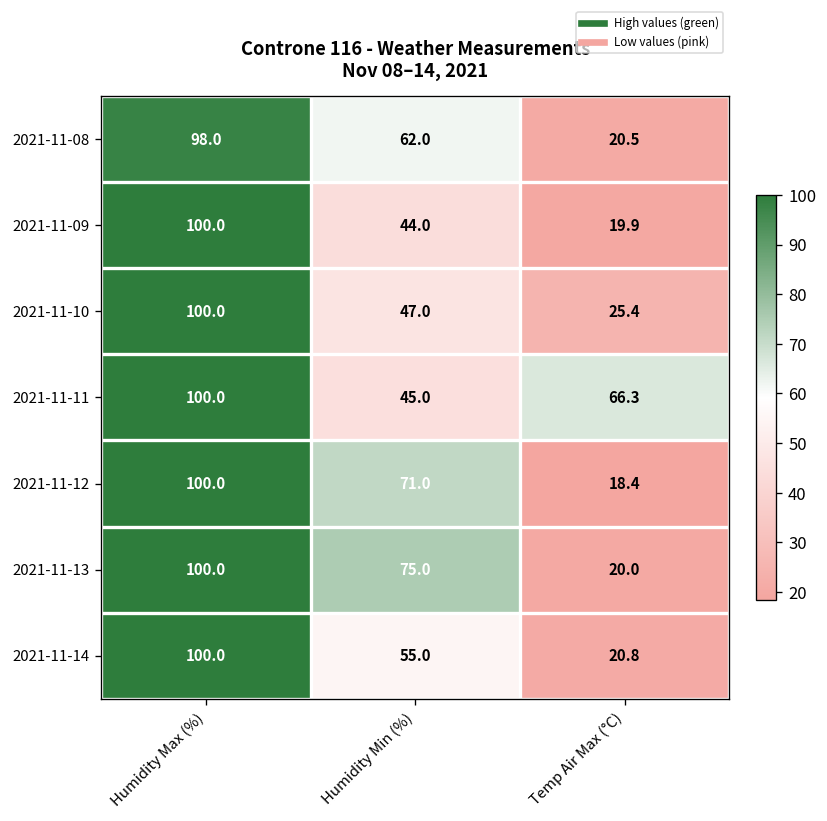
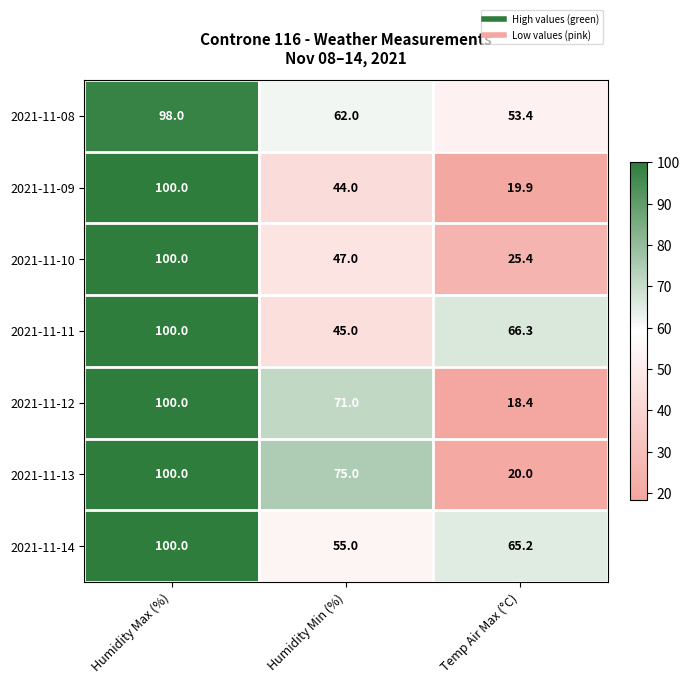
2021-11-08, Temp Air Max (°C): 20.5 -> 53.4
2021-11-14, Temp Air Max (°C): 20.8 -> 65.2
